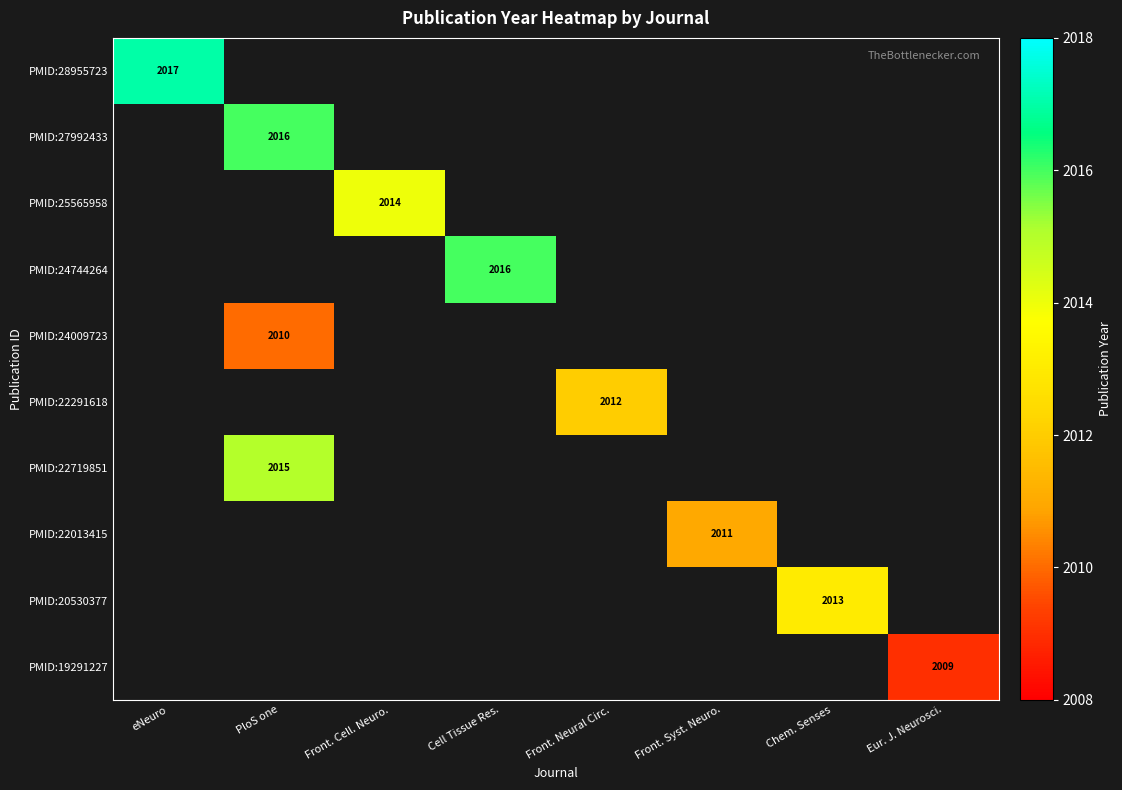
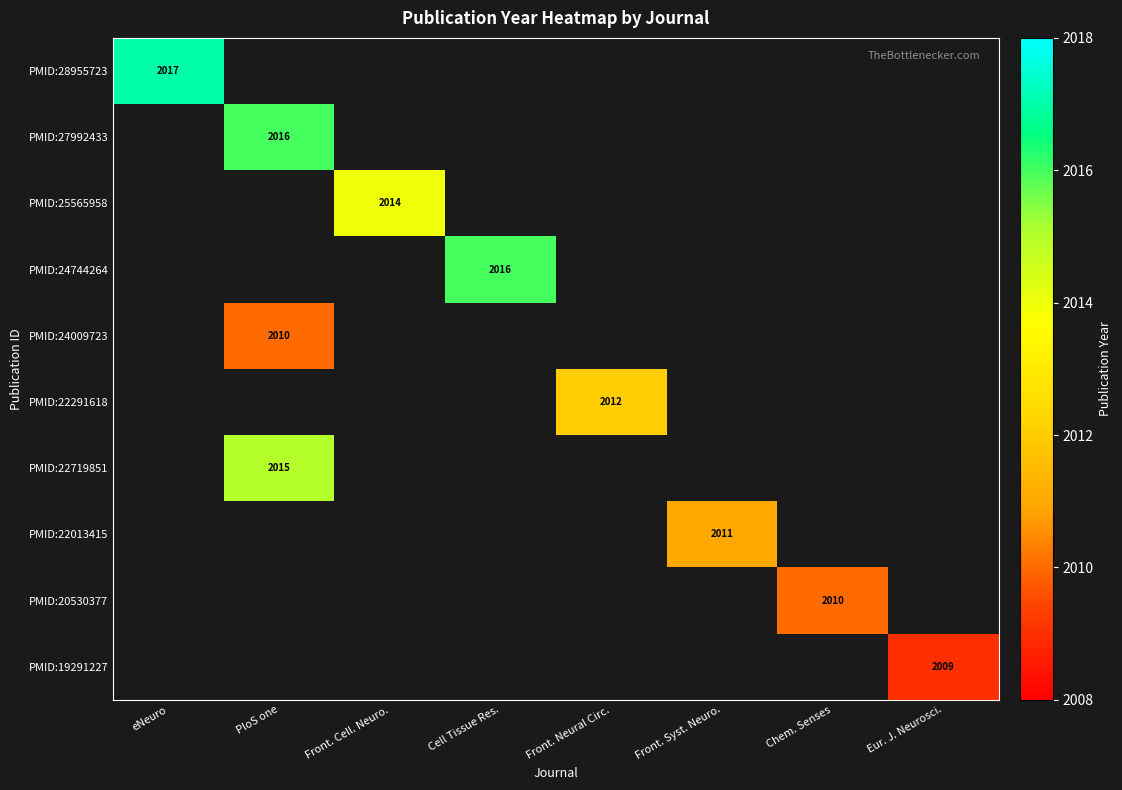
PMID:20530377, Chem. Senses: 2013 -> 2010
